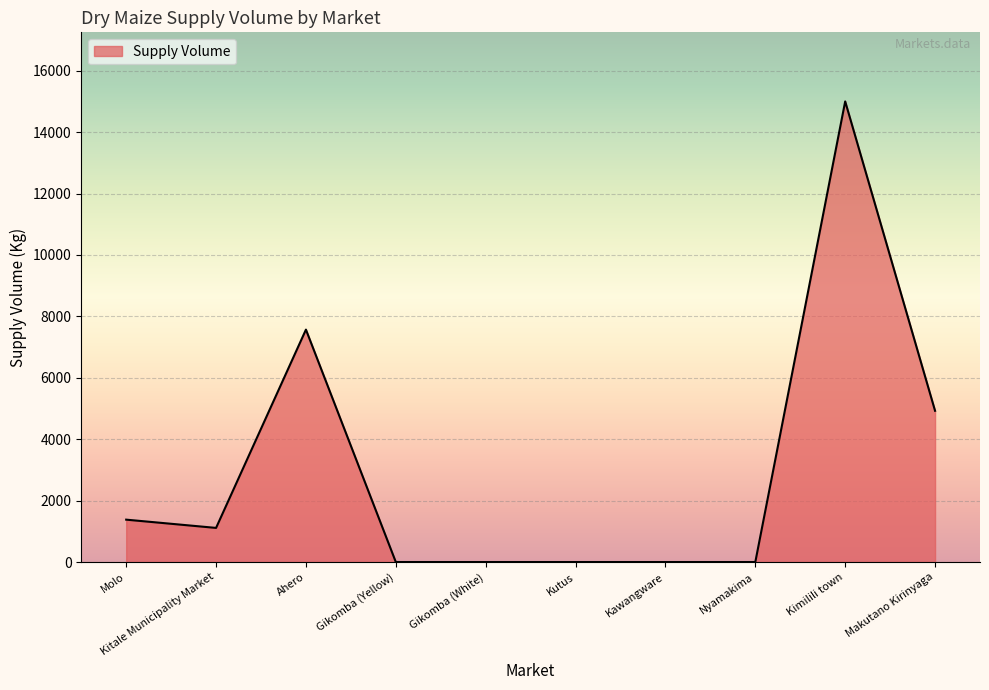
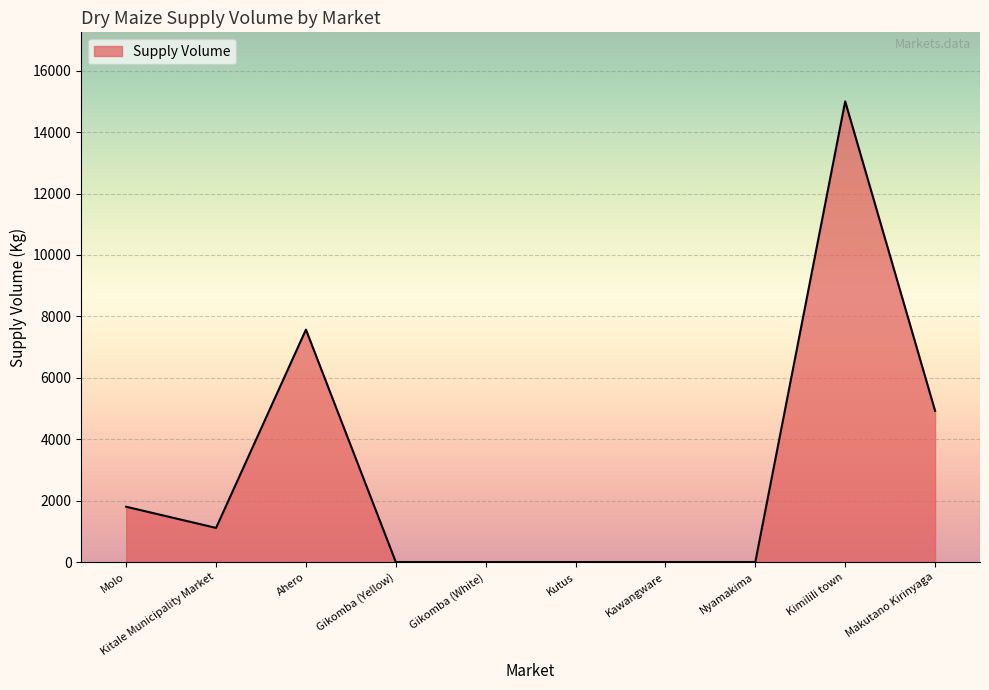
Molo: 1400 -> 1800
